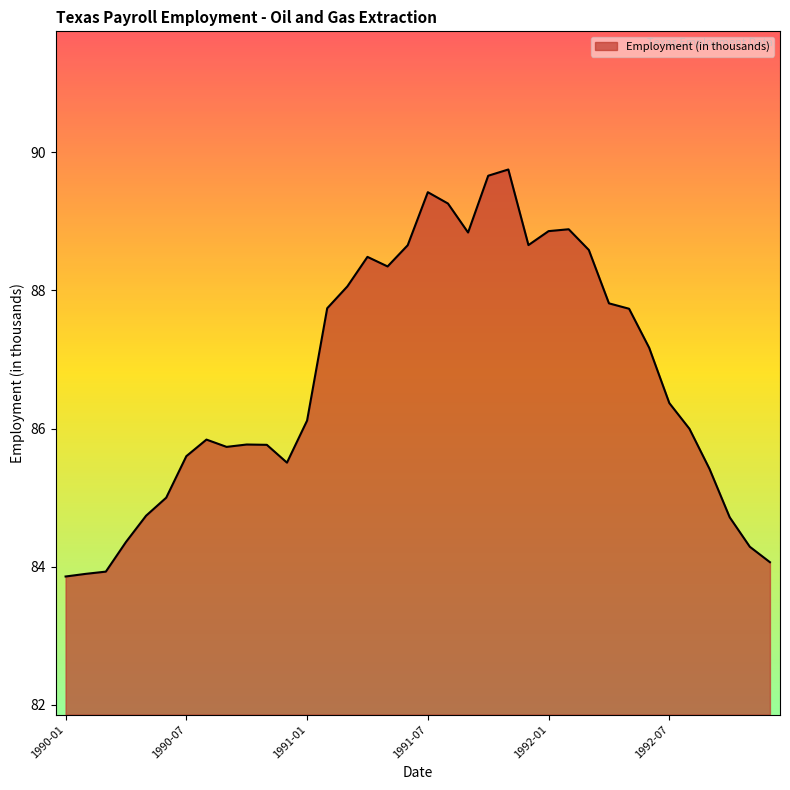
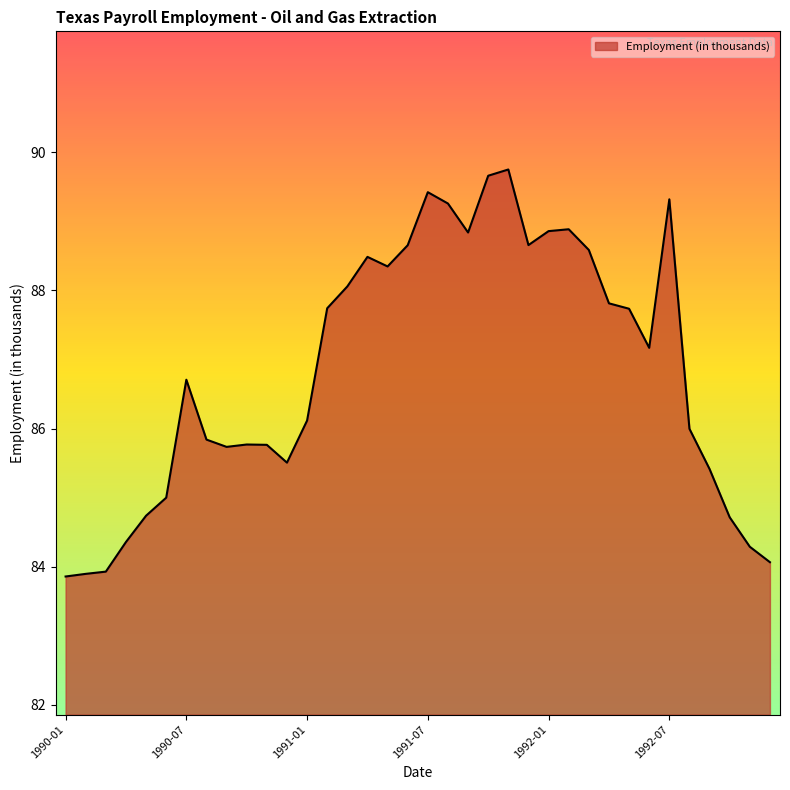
1990-07: 85.6 -> 86.7
1992-07: 86.4 -> 89.3
